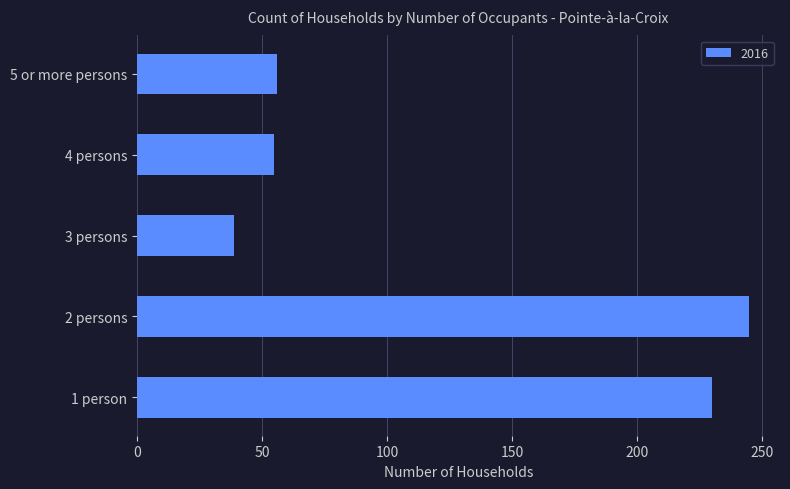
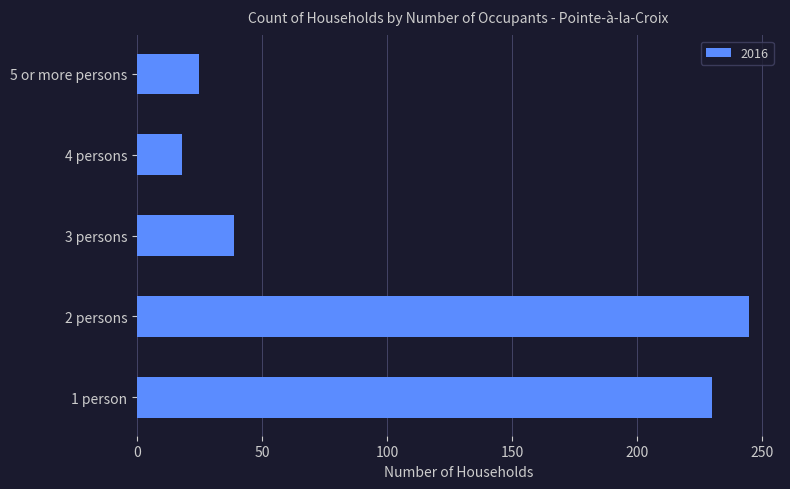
5 or more persons: 56 -> 25
4 persons: 55 -> 18
